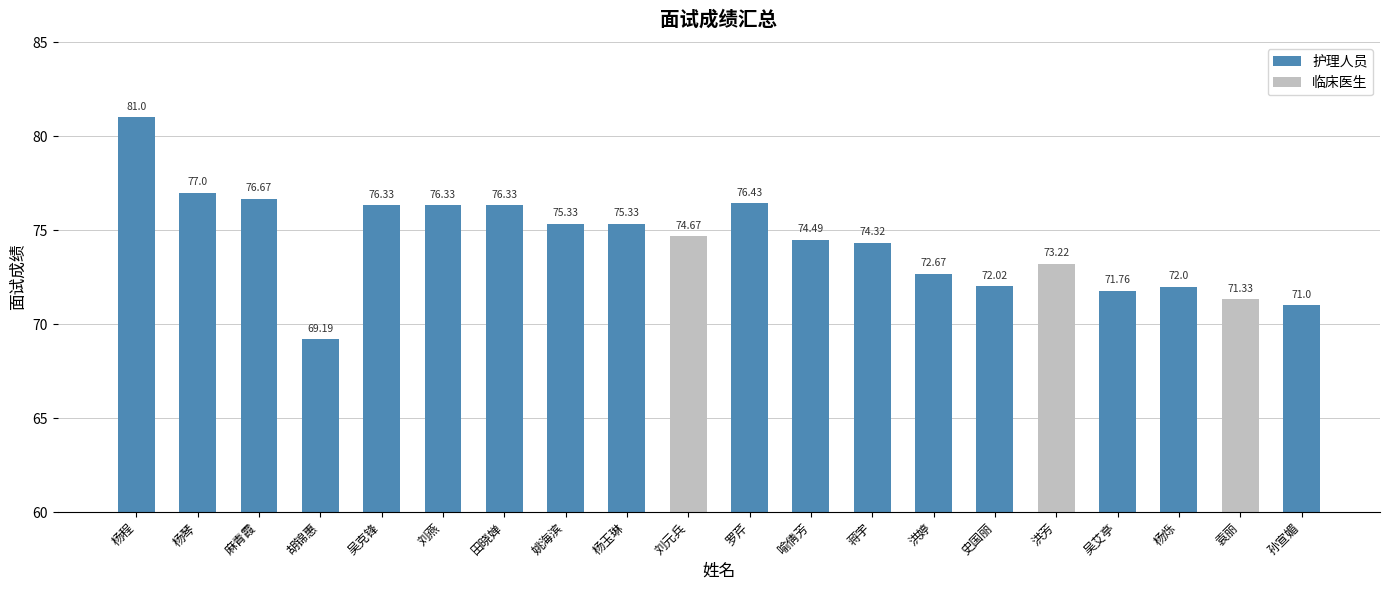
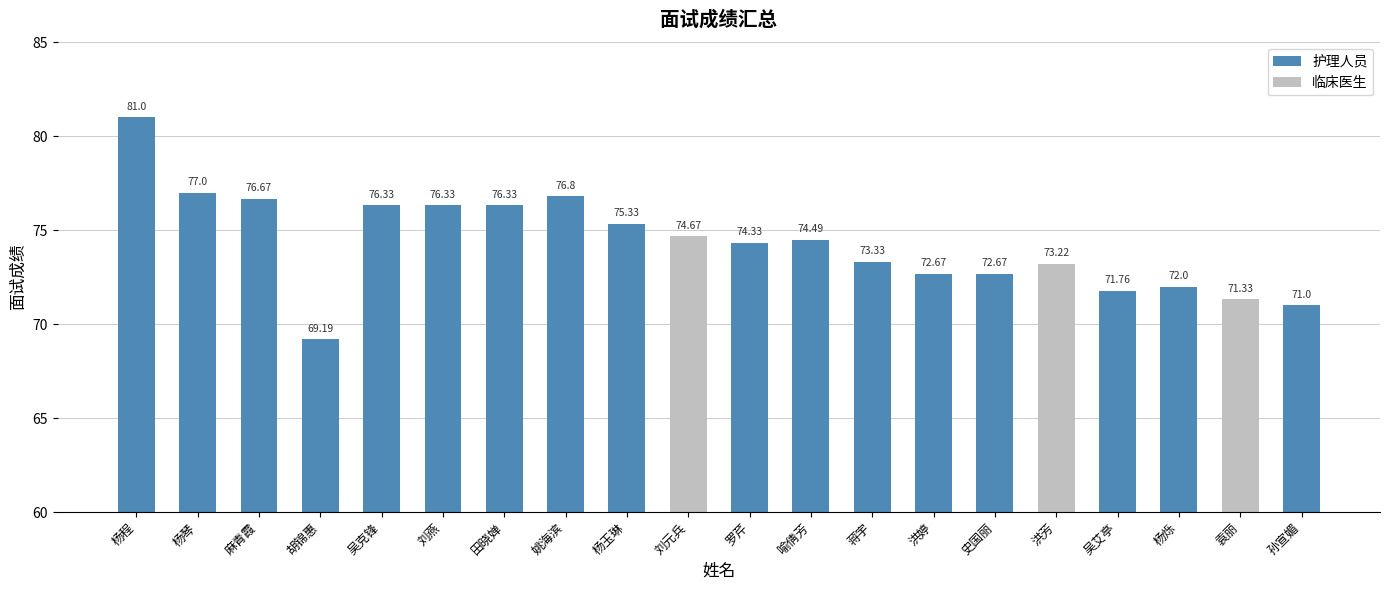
护理人员, 姚海滨: 75.33 -> 76.8
护理人员, 罗芹: 76.43 -> 74.33
护理人员, 蒋宇: 74.32 -> 73.33
护理人员, 史国丽: 72.02 -> 72.67
